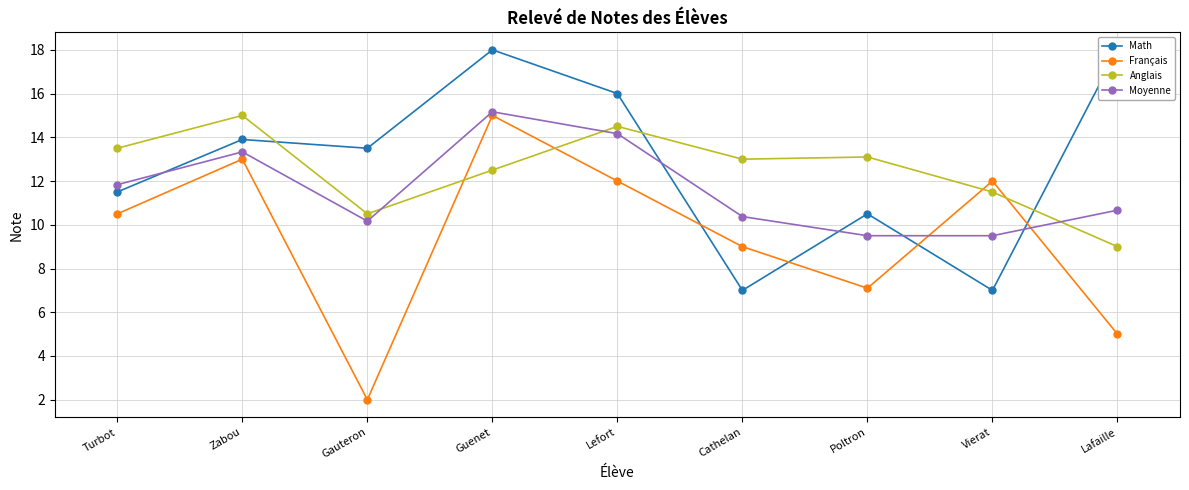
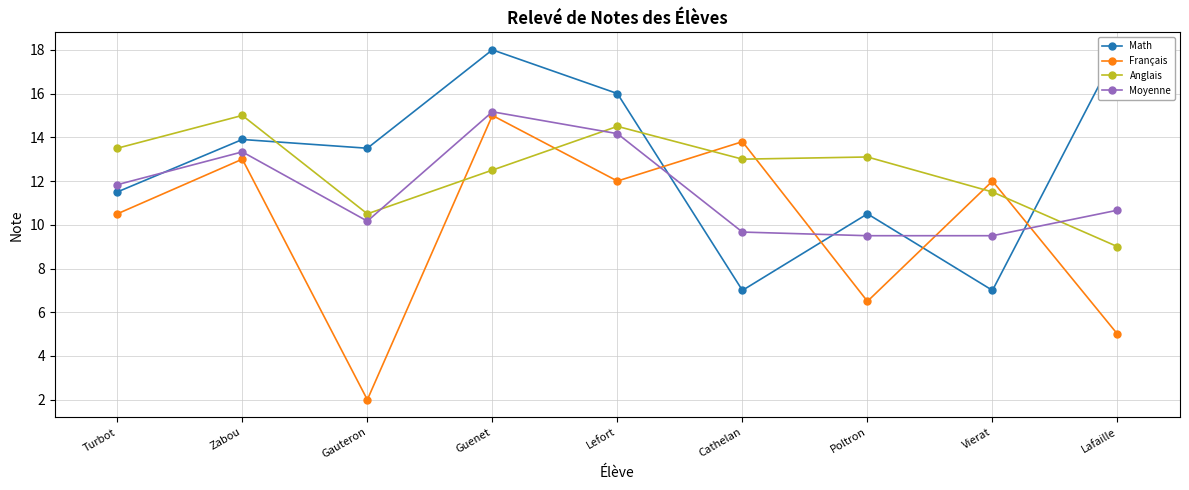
Français, Cathelan: 9.0 -> 13.8
Moyenne, Cathelan: 10.4 -> 9.7
Français, Poltron: 7.1 -> 6.5
